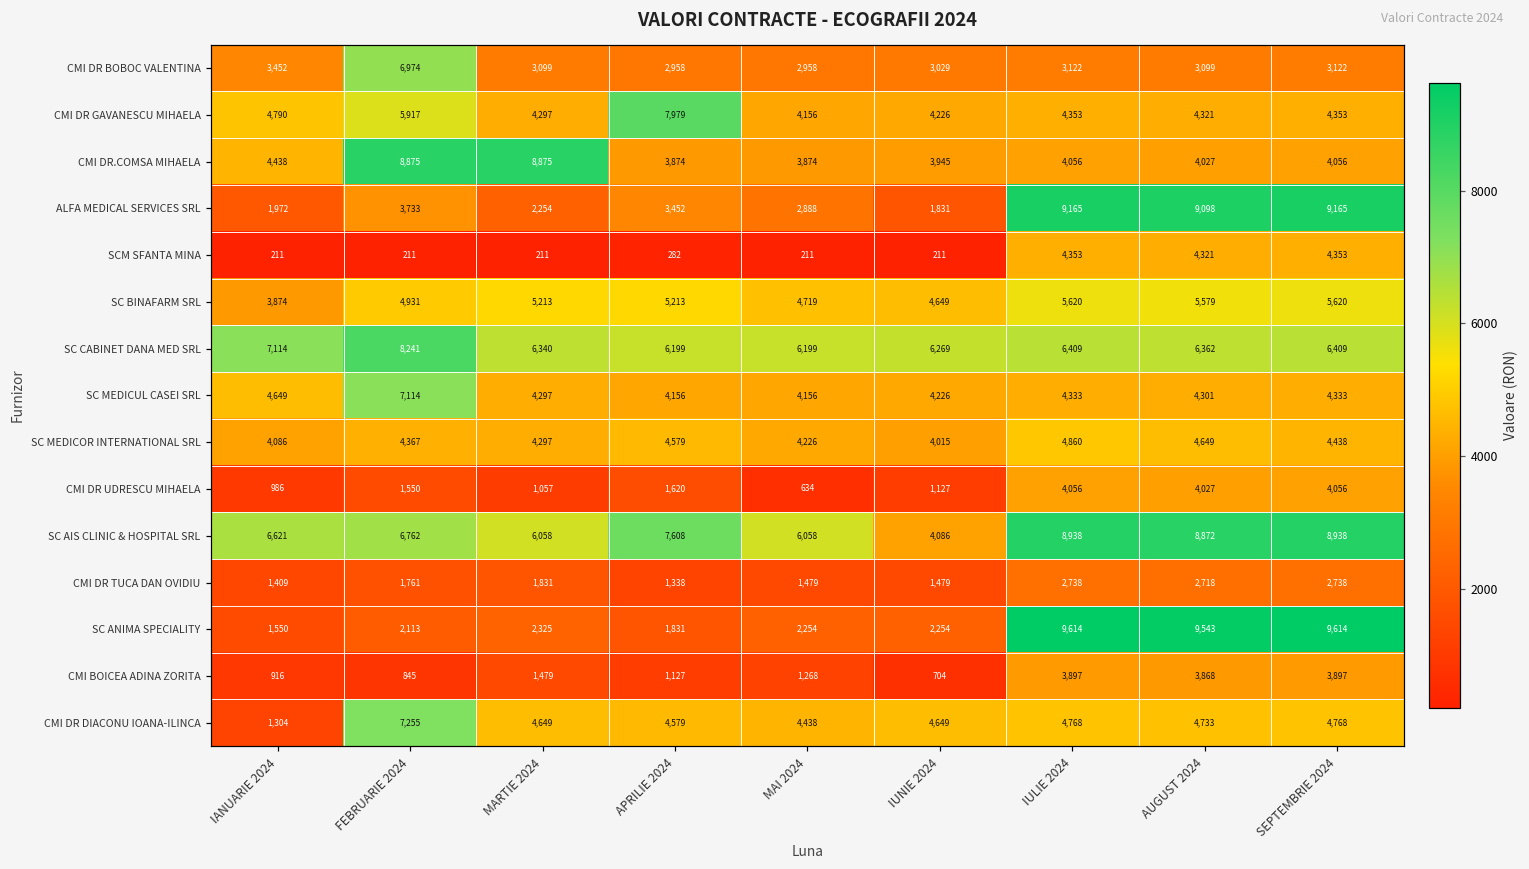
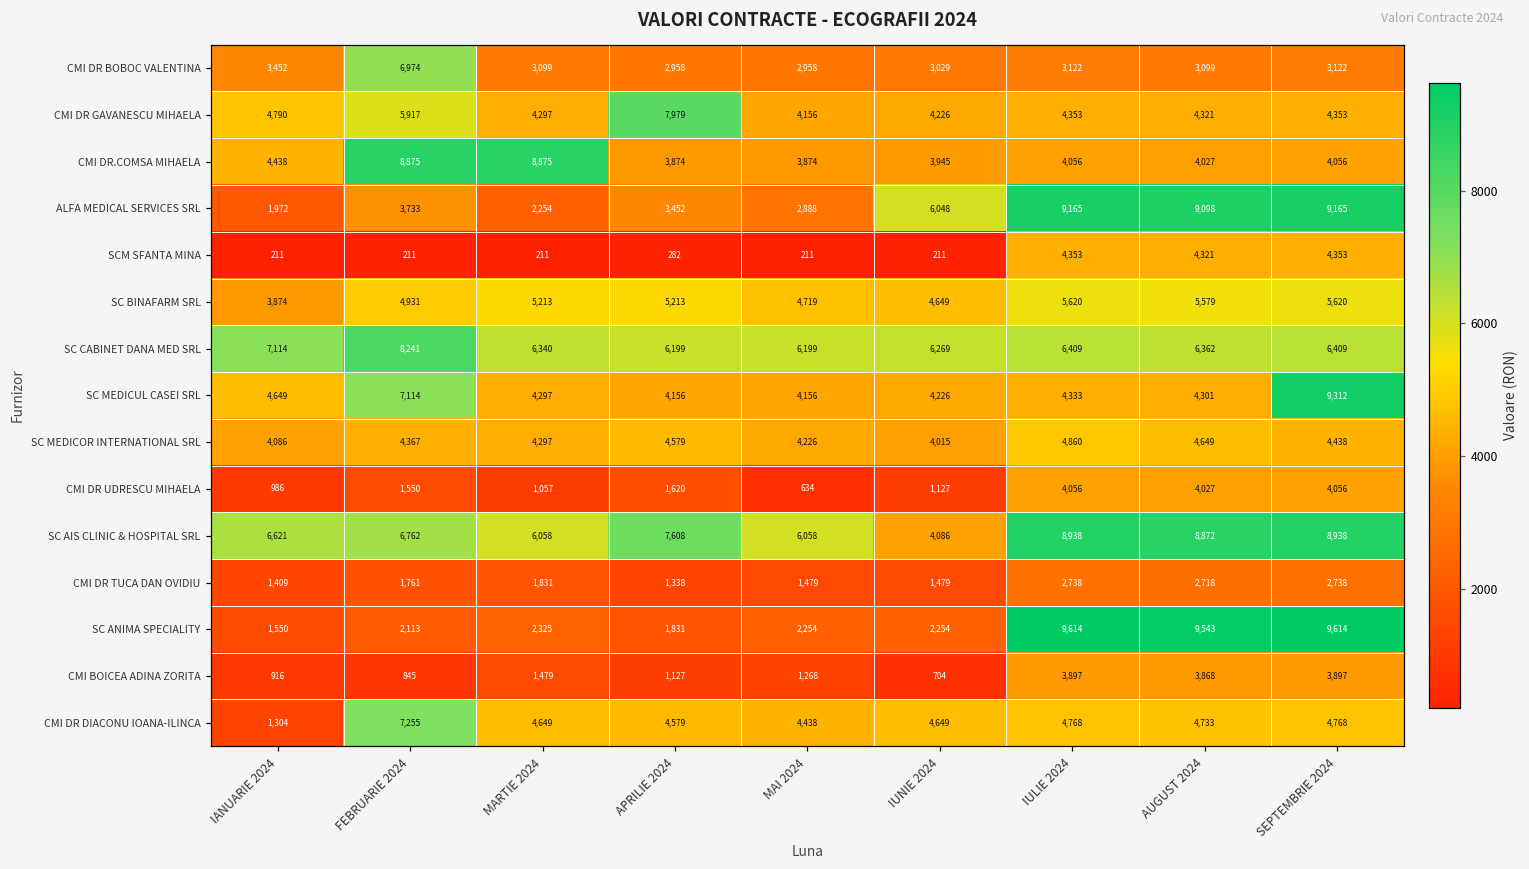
ALFA MEDICAL SERVICES SRL, IUNIE 2024: 1,831 -> 6,048
SC MEDICUL CASEI SRL, SEPTEMBRIE 2024: 4,333 -> 9,312
